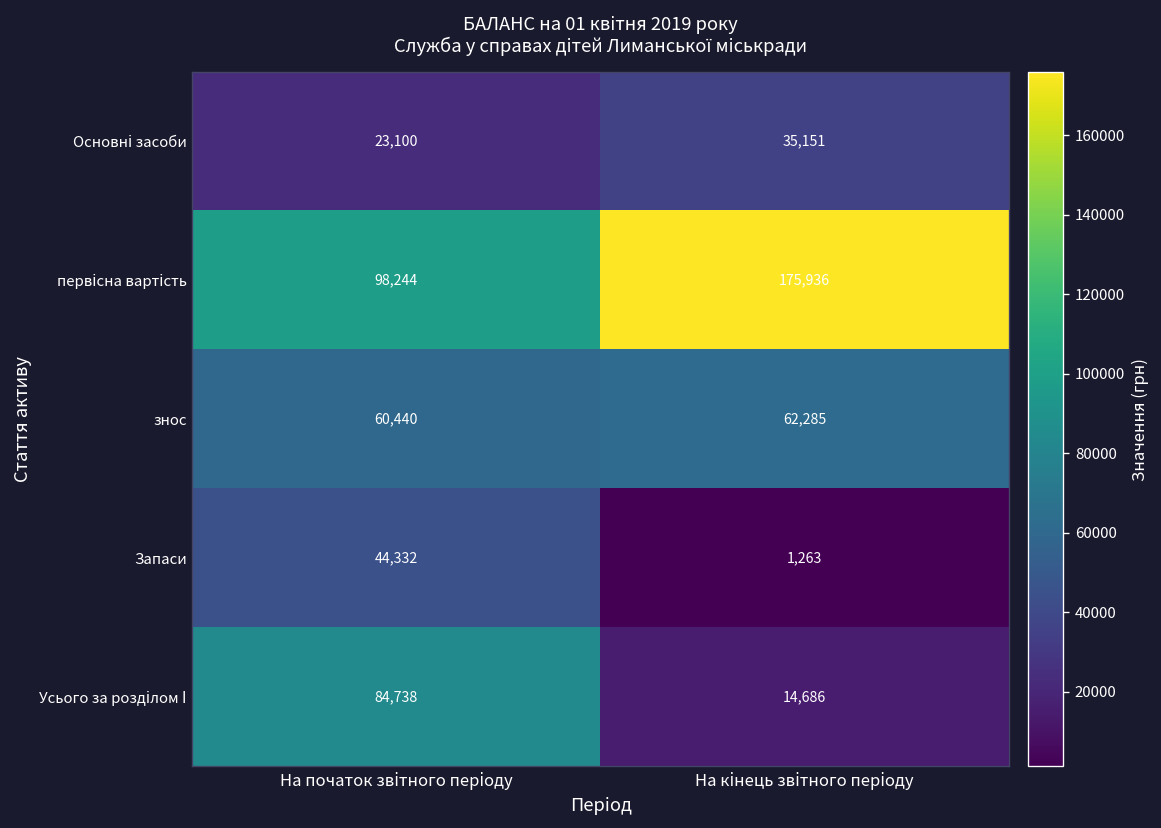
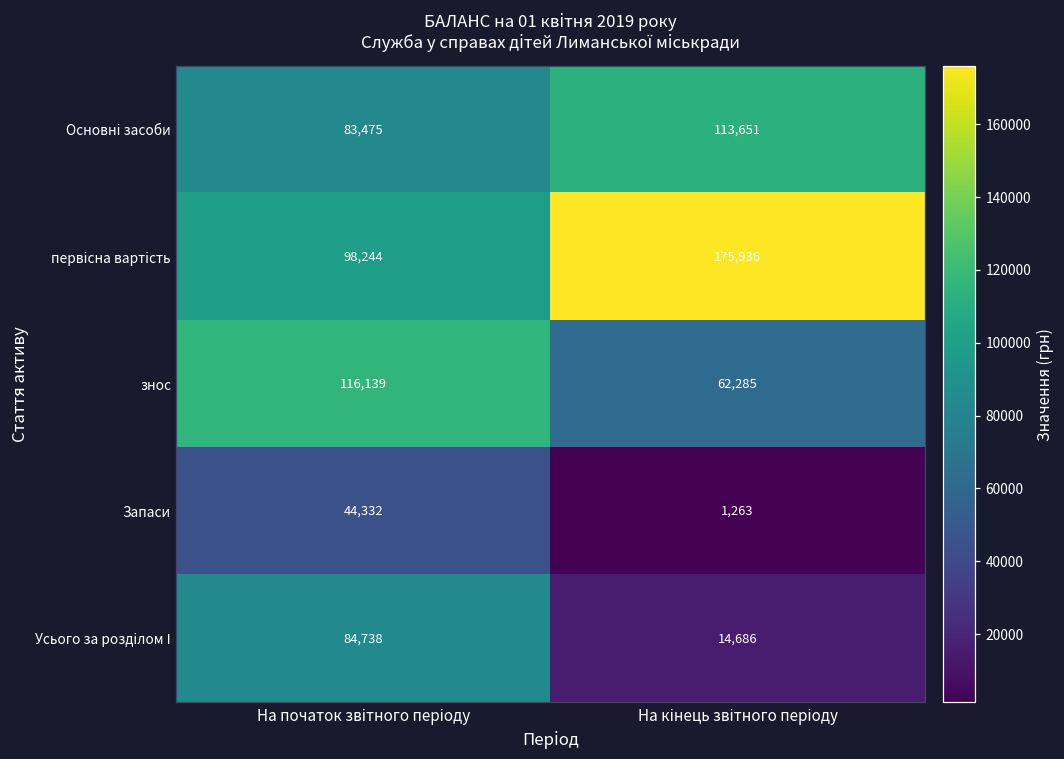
Основні засоби, На початок звітного періоду: 23,100 -> 83,475
Основні засоби, На кінець звітного періоду: 35,151 -> 113,651
знос, На початок звітного періоду: 60,440 -> 116,139
